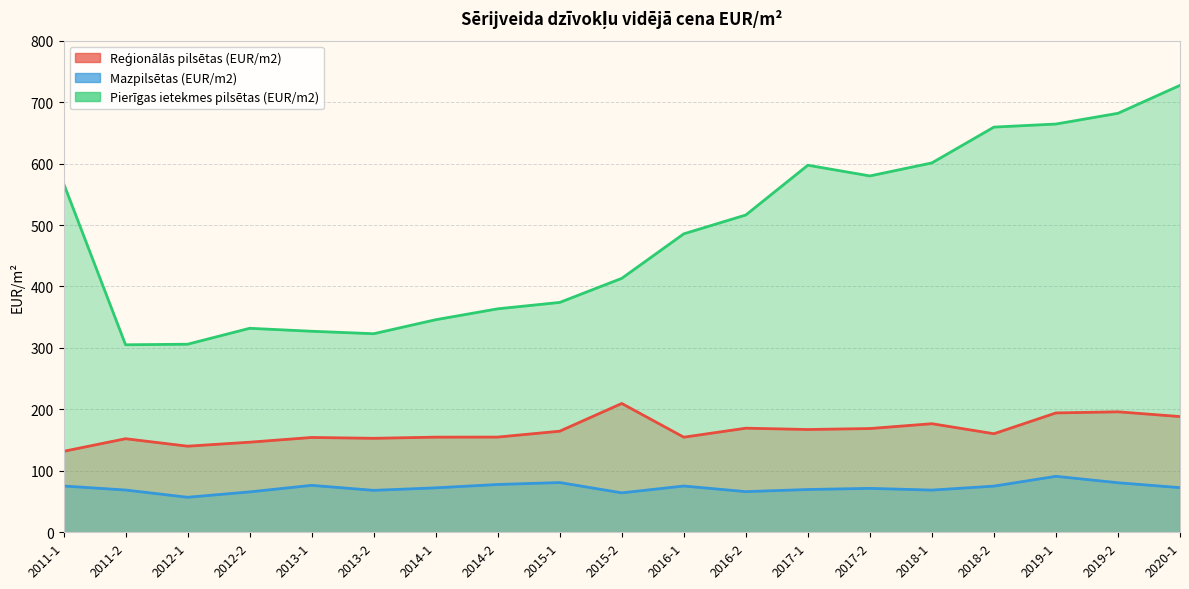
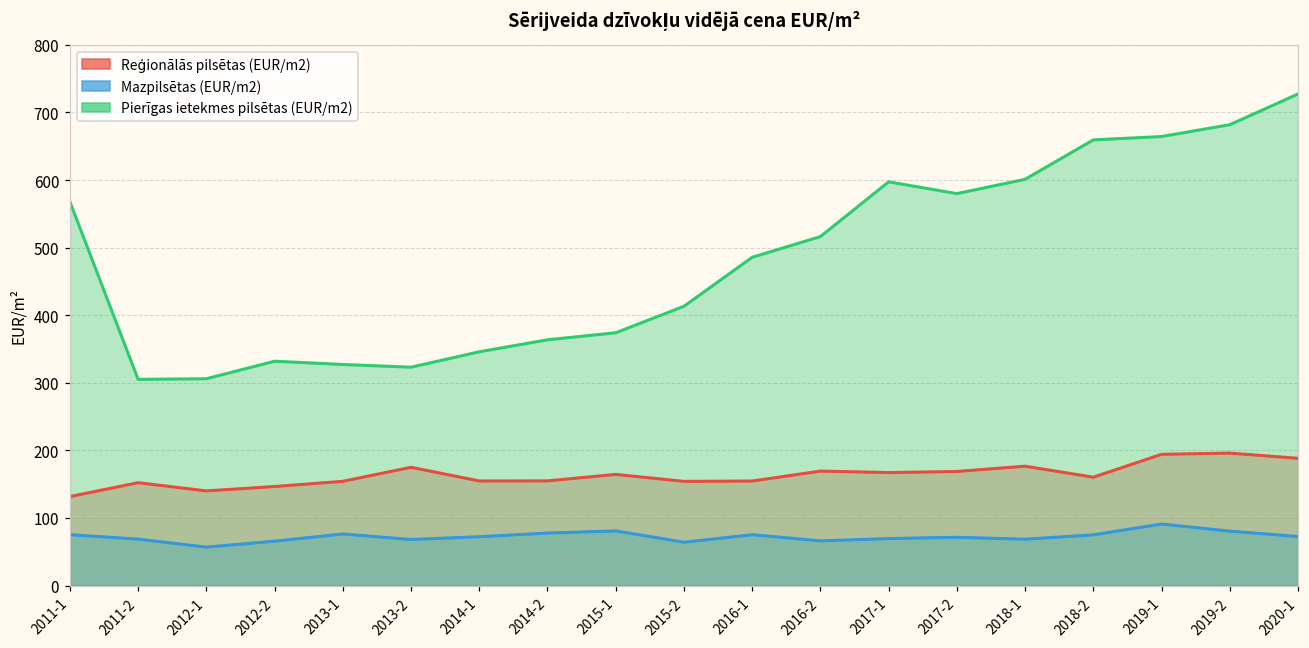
Reģionālās pilsētas (EUR/m2), 2013-2: 150 -> 170
Reģionālās pilsētas (EUR/m2), 2015-2: 210 -> 150
